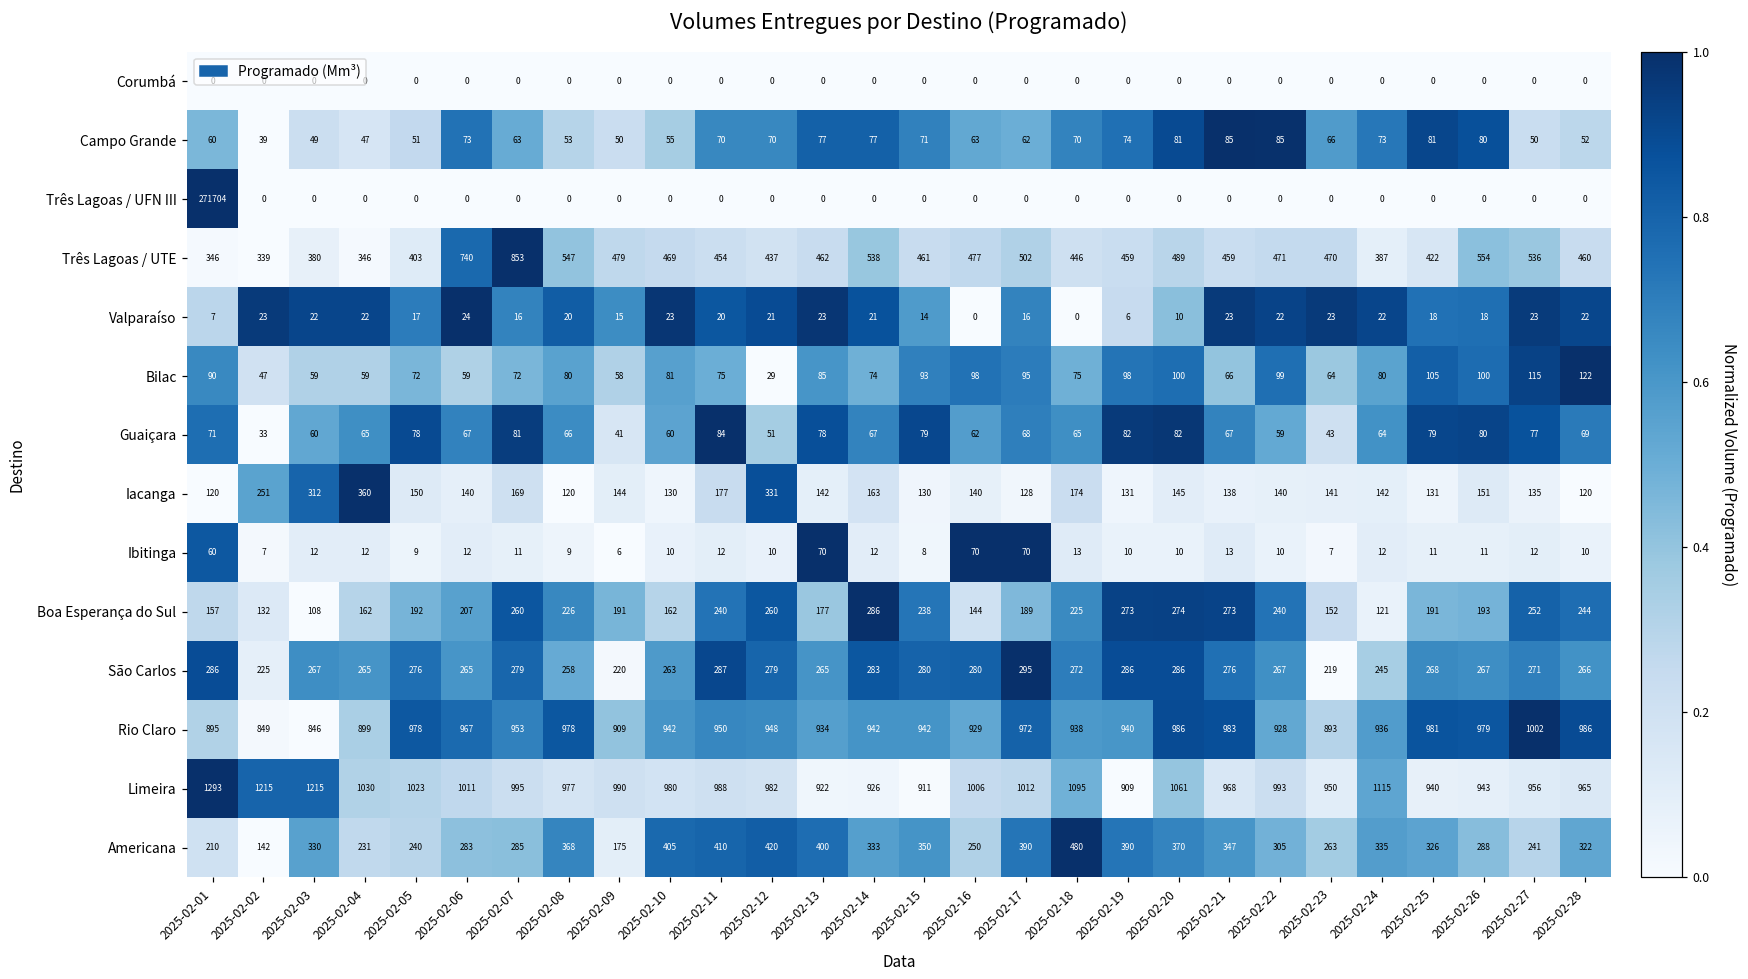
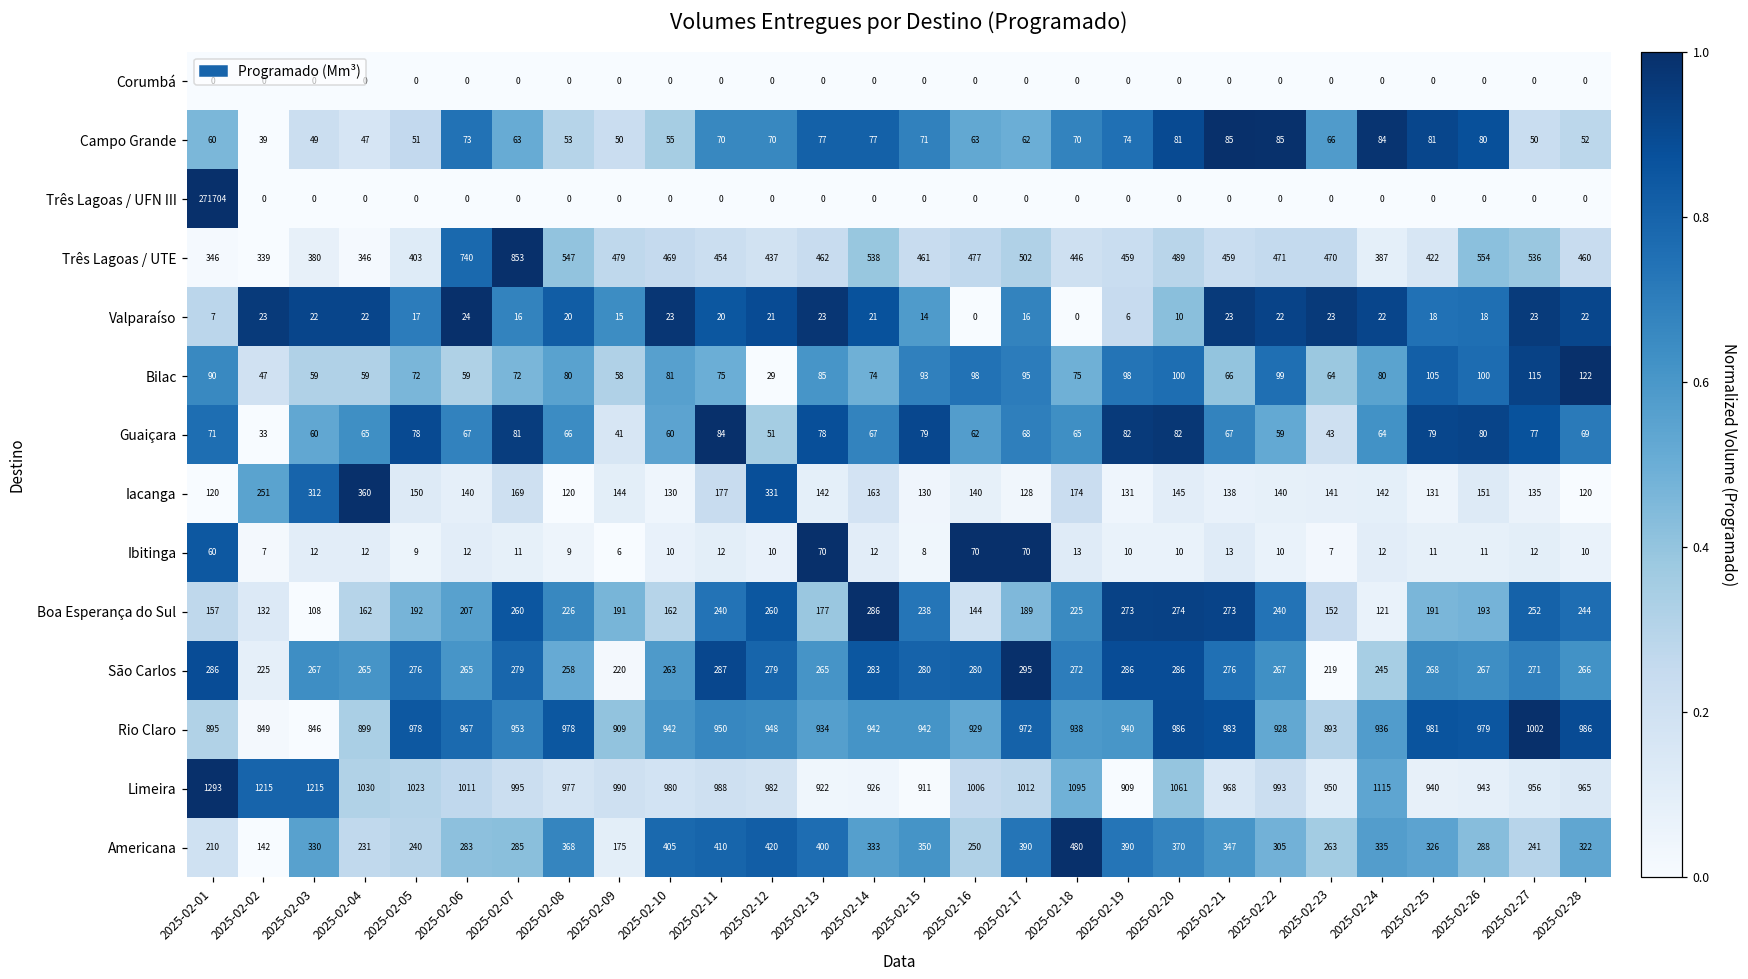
Campo Grande, 2025-02-24: 73 -> 84
